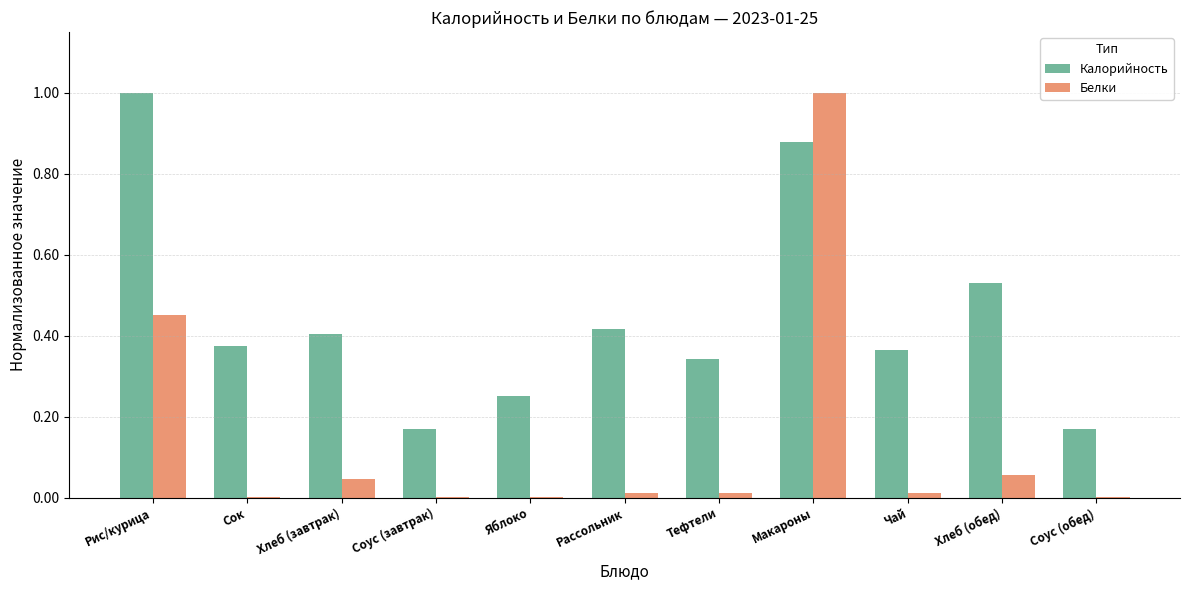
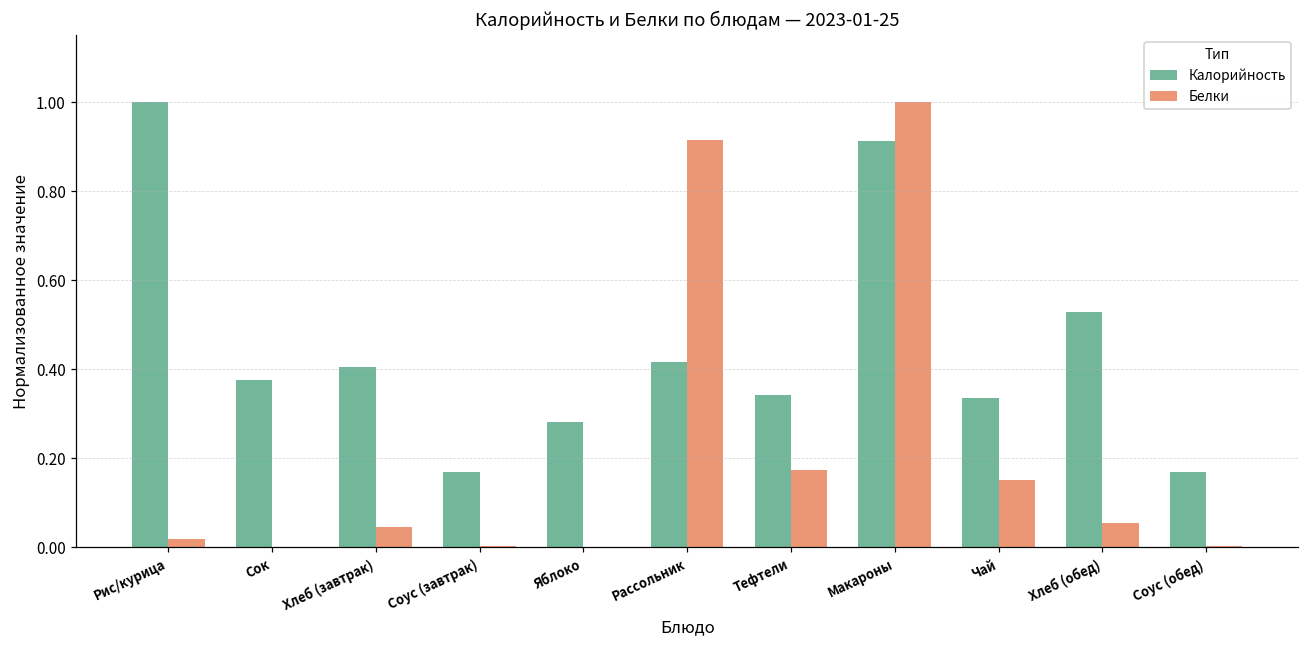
Белки, Рис/курица: 0.45 -> 0.02
Калорийность, Яблоко: 0.25 -> 0.28
Белки, Рассольник: 0.01 -> 0.91
Белки, Тефтели: 0.01 -> 0.17
Калорийность, Макароны: 0.88 -> 0.91
Калорийность, Чай: 0.36 -> 0.34
Белки, Чай: 0.01 -> 0.15
